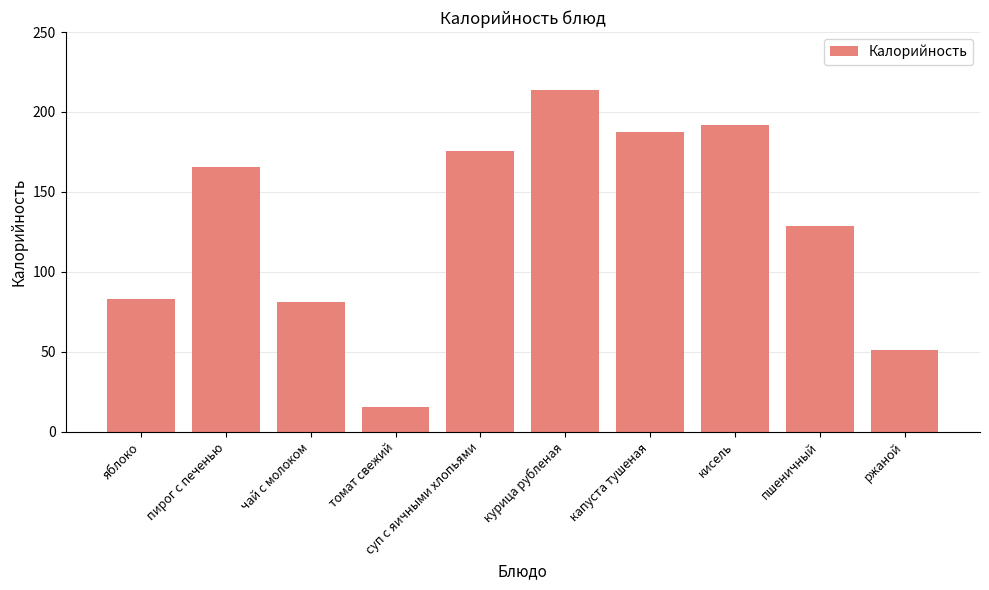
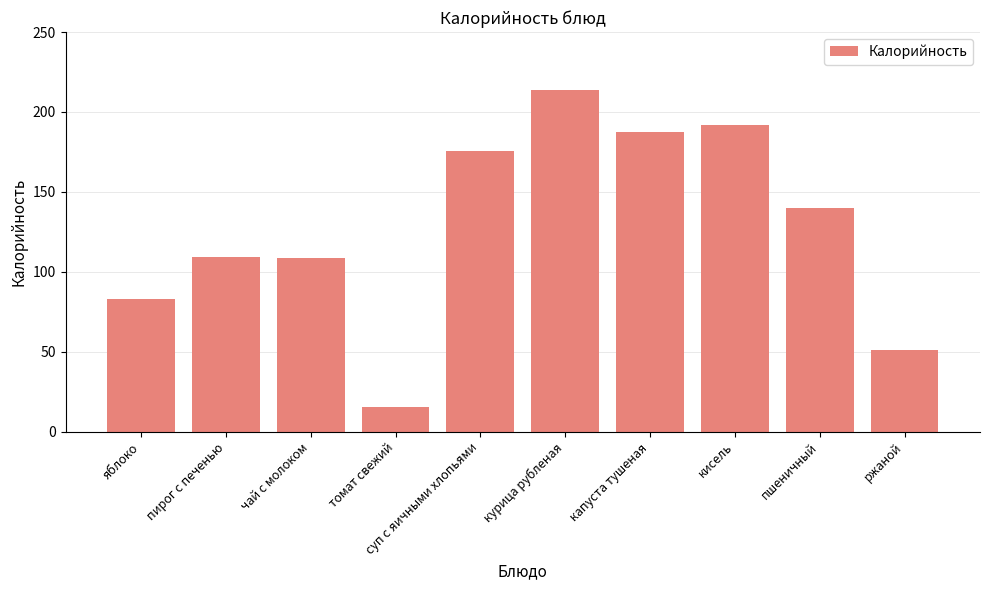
пирог с печенью: 166 -> 109
чай с молоком: 81 -> 109
пшеничный: 129 -> 140
